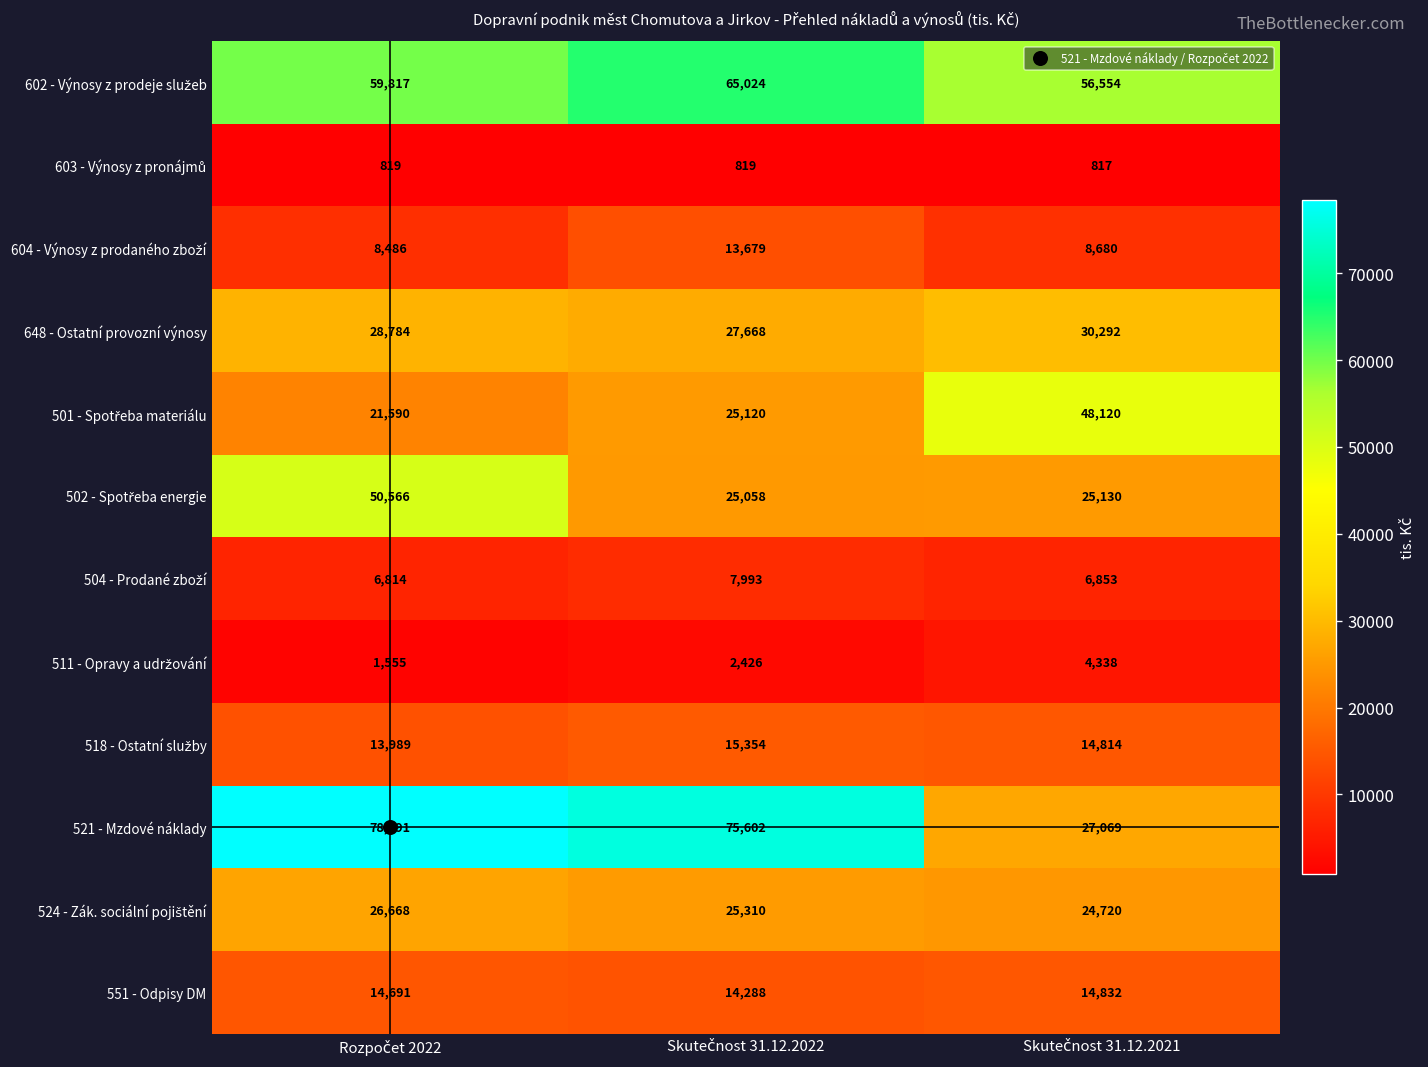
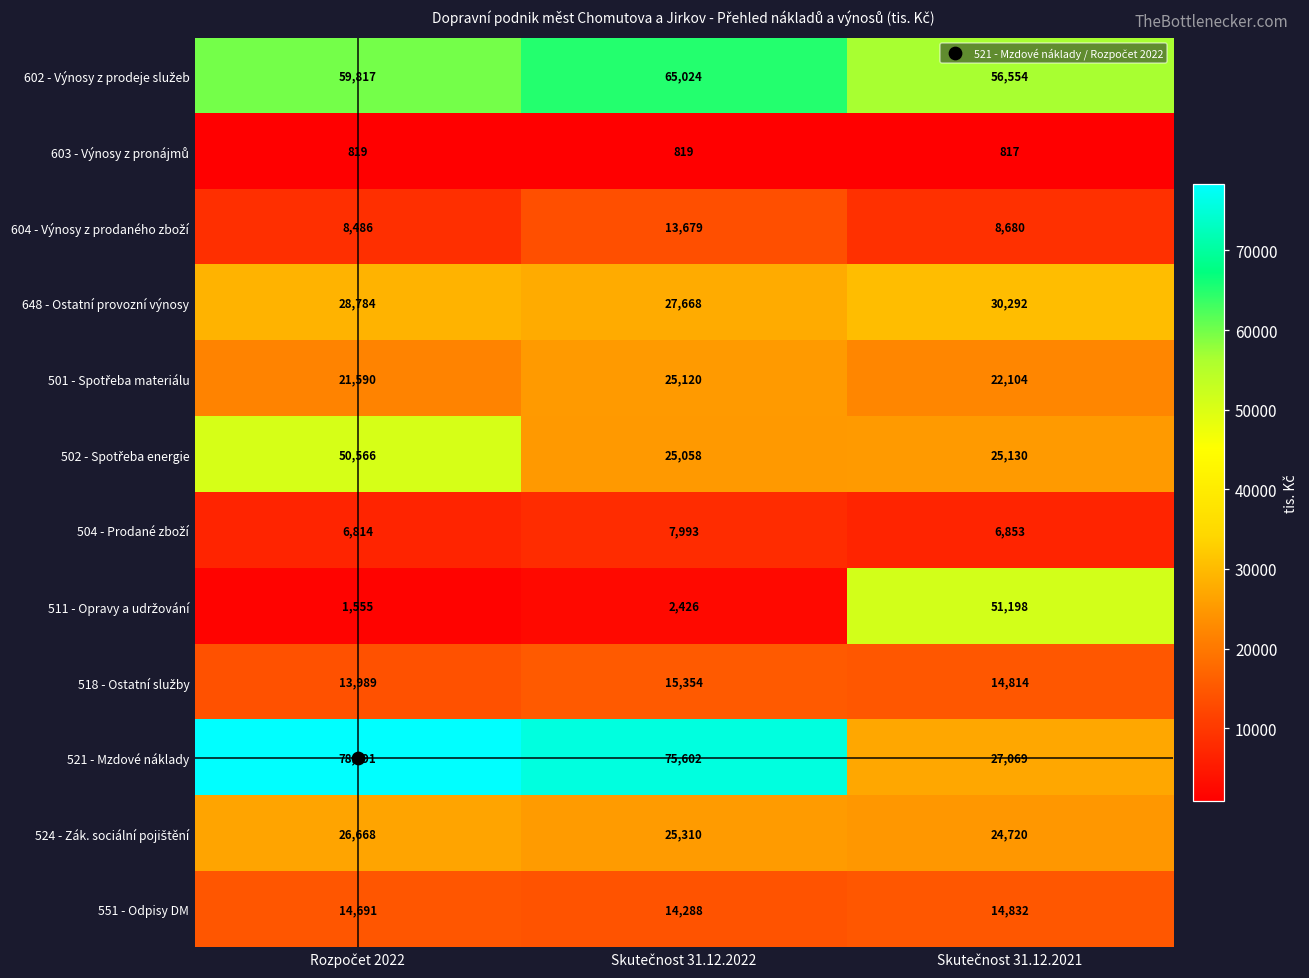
501 - Spotřeba materiálu, Skutečnost 31.12.2021: 48,120 -> 22,104
511 - Opravy a udržování, Skutečnost 31.12.2021: 4,338 -> 51,198
